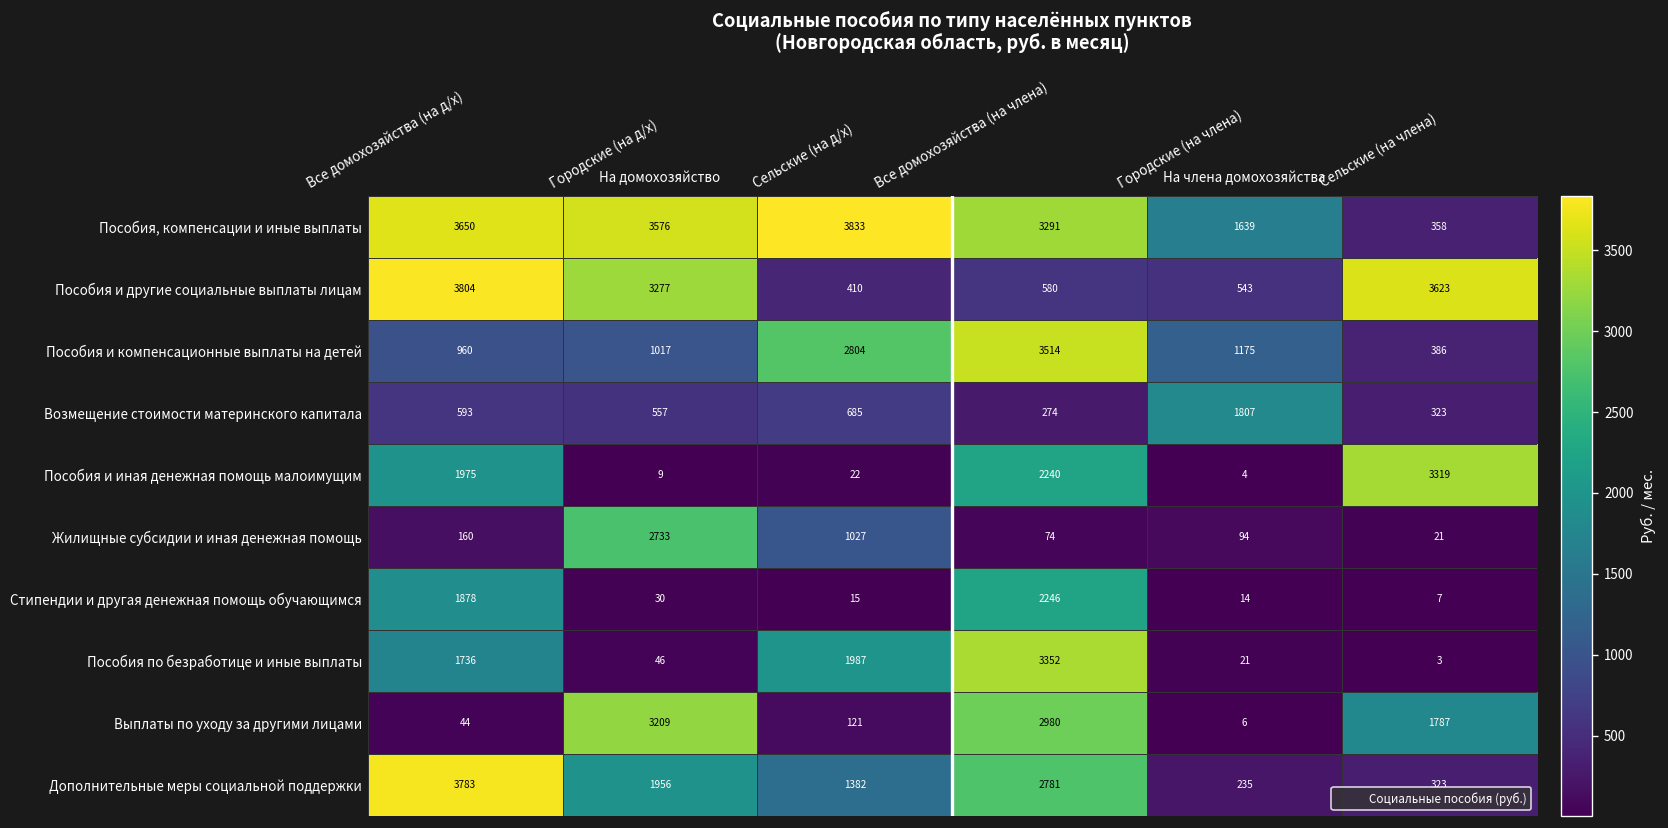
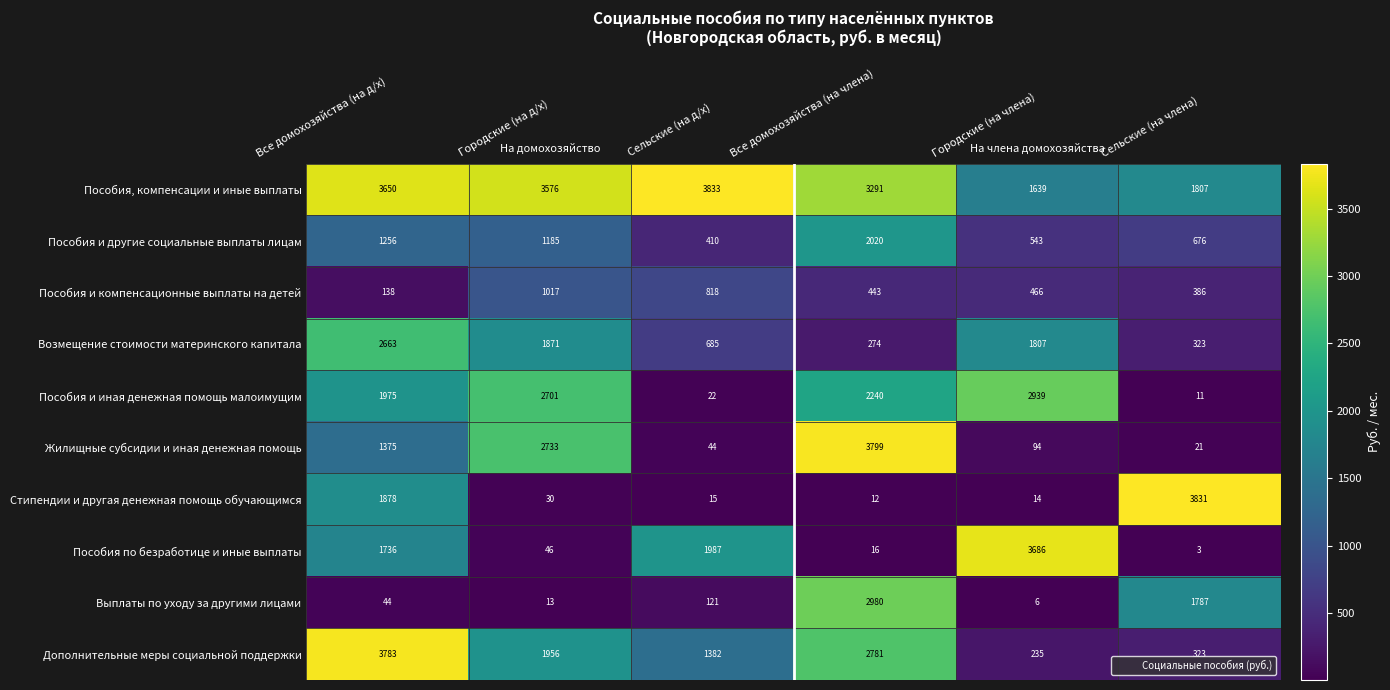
Пособия, компенсации и иные выплаты, Сельские (на члена): 358 -> 1807
Пособия и другие социальные выплаты лицам, Все домохозяйства (на д/х): 3804 -> 1256
Пособия и другие социальные выплаты лицам, Городские (на д/х): 3277 -> 1185
Пособия и другие социальные выплаты лицам, Все домохозяйства (на члена): 580 -> 2020
Пособия и другие социальные выплаты лицам, Сельские (на члена): 3623 -> 676
Пособия и компенсационные выплаты на детей, Все домохозяйства (на д/х): 960 -> 138
Пособия и компенсационные выплаты на детей, Сельские (на д/х): 2804 -> 818
Пособия и компенсационные выплаты на детей, Все домохозяйства (на члена): 3514 -> 443
Пособия и компенсационные выплаты на детей, Городские (на члена): 1175 -> 466
Возмещение стоимости материнского капитала, Все домохозяйства (на д/х): 593 -> 2663
Возмещение стоимости материнского капитала, Городские (на д/х): 557 -> 1871
Пособия и иная денежная помощь малоимущим, Городские (на д/х): 9 -> 2701
Пособия и иная денежная помощь малоимущим, Городские (на члена): 4 -> 2939
Пособия и иная денежная помощь малоимущим, Сельские (на члена): 3319 -> 11
Жилищные субсидии и иная денежная помощь, Все домохозяйства (на д/х): 160 -> 1375
Жилищные субсидии и иная денежная помощь, Сельские (на д/х): 1027 -> 44
Жилищные субсидии и иная денежная помощь, Все домохозяйства (на члена): 74 -> 3799
Стипендии и другая денежная помощь обучающимся, Все домохозяйства (на члена): 2246 -> 12
Стипендии и другая денежная помощь обучающимся, Сельские (на члена): 7 -> 3831
Пособия по безработице и иные выплаты, Все домохозяйства (на члена): 3352 -> 16
Пособия по безработице и иные выплаты, Городские (на члена): 21 -> 3686
Выплаты по уходу за другими лицами, Городские (на д/х): 3209 -> 13
